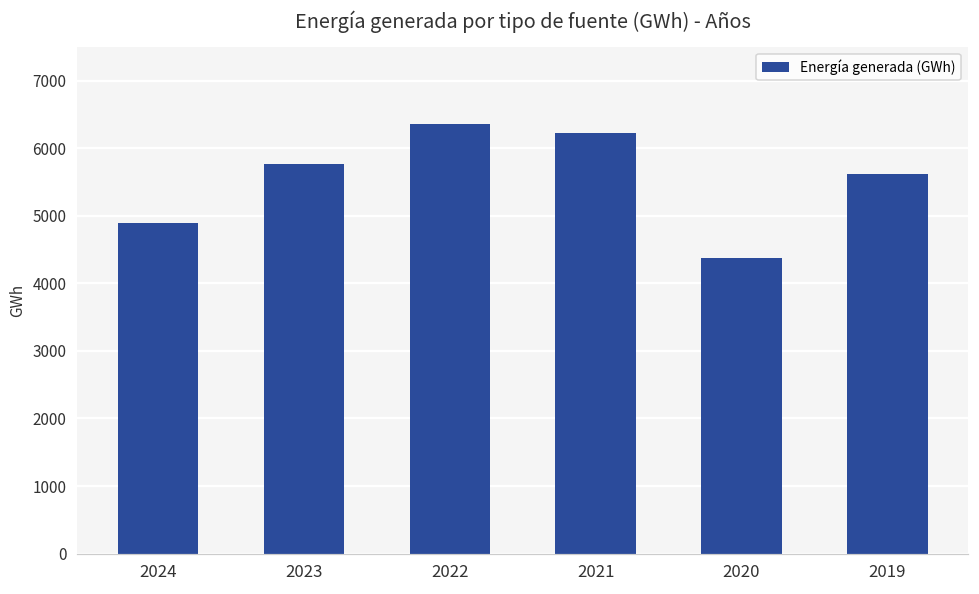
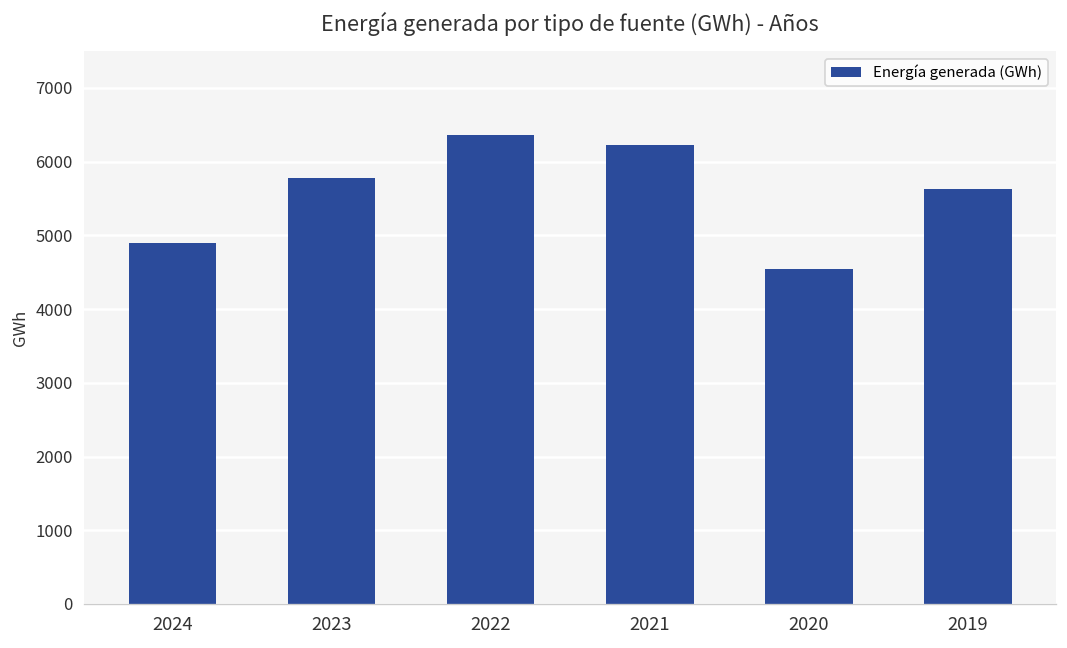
2020: 4400 -> 4500
